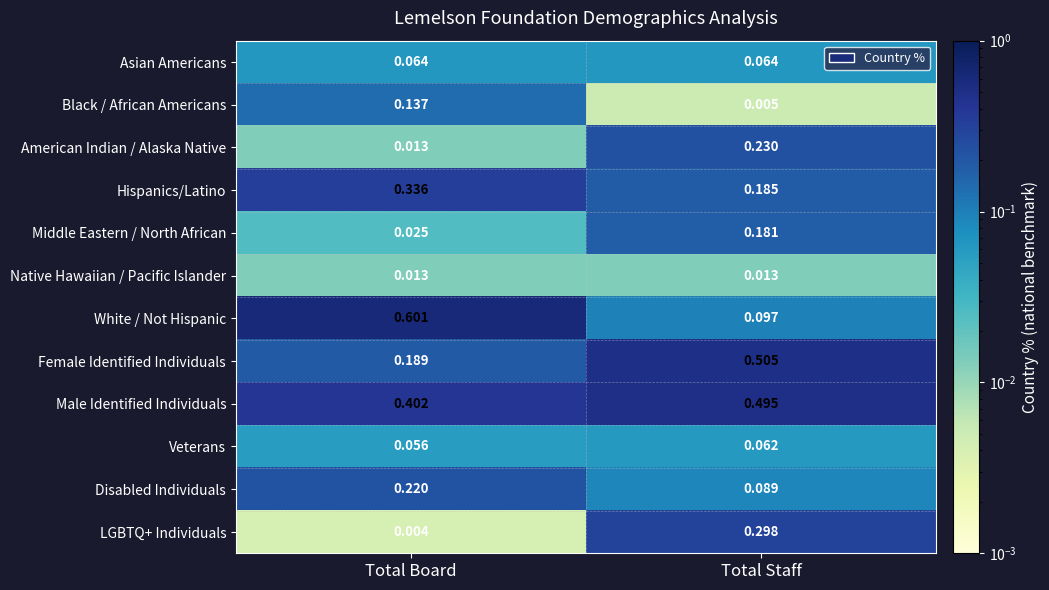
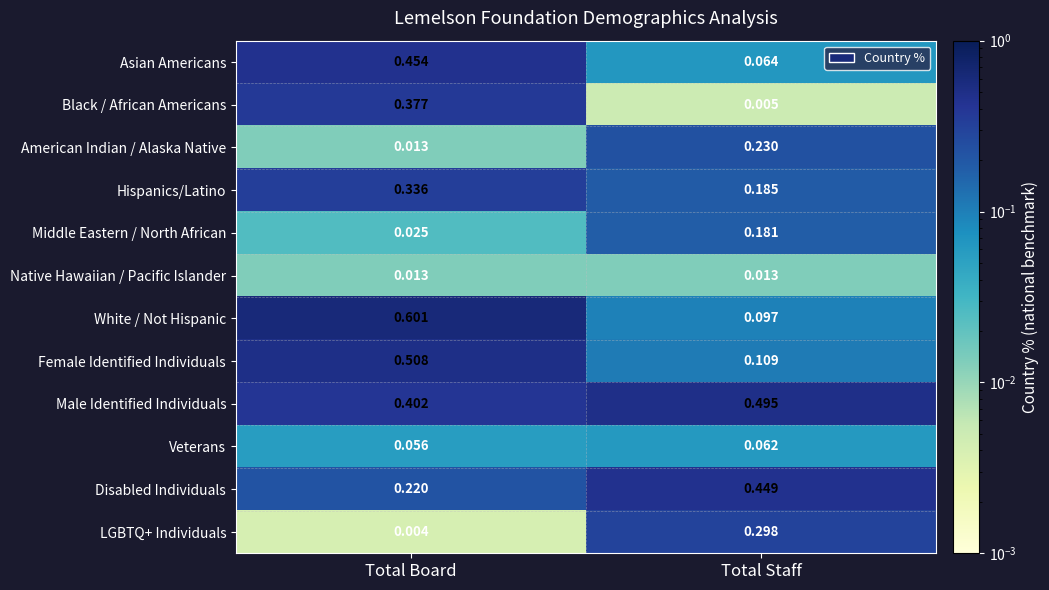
Asian Americans, Total Board: 0.064 -> 0.454
Black / African Americans, Total Board: 0.137 -> 0.377
Female Identified Individuals, Total Board: 0.189 -> 0.508
Female Identified Individuals, Total Staff: 0.505 -> 0.109
Disabled Individuals, Total Staff: 0.089 -> 0.449
